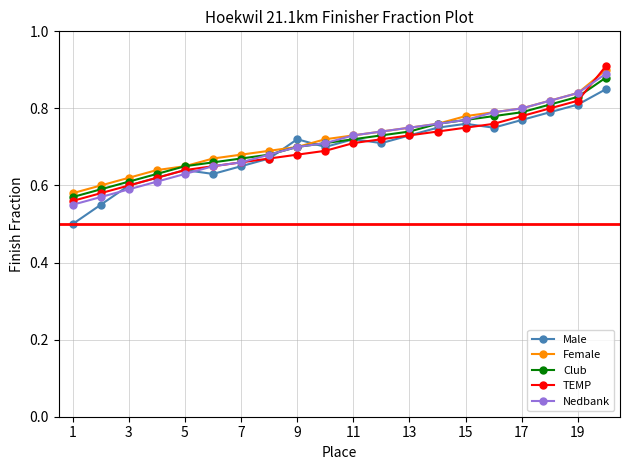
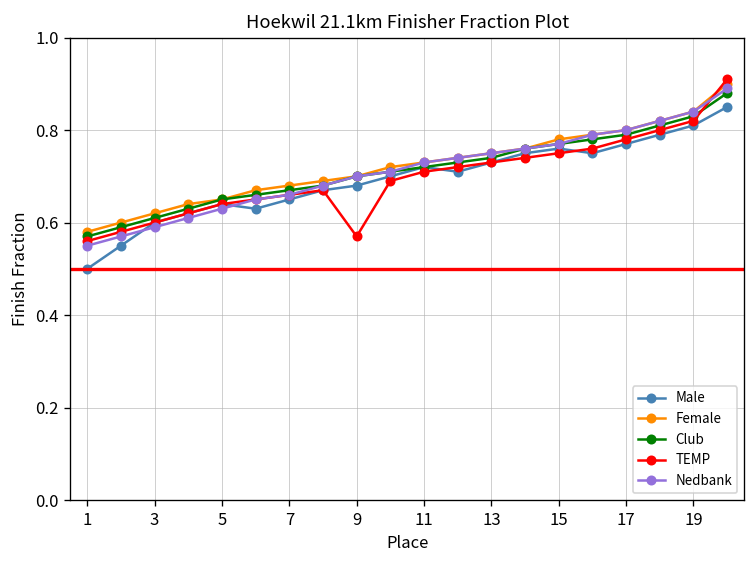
Male, 9: 0.72 -> 0.68
TEMP, 9: 0.68 -> 0.57
